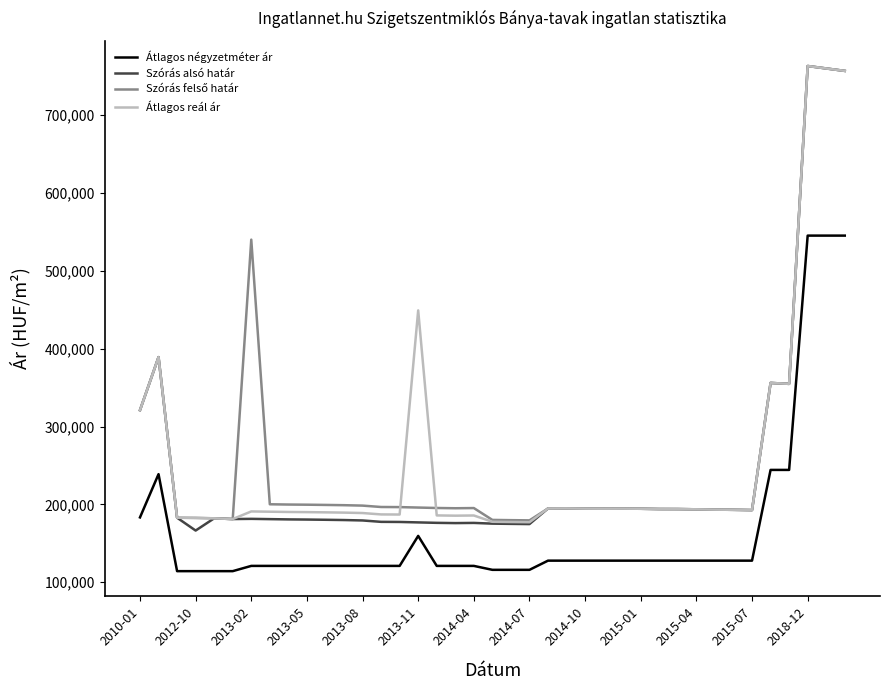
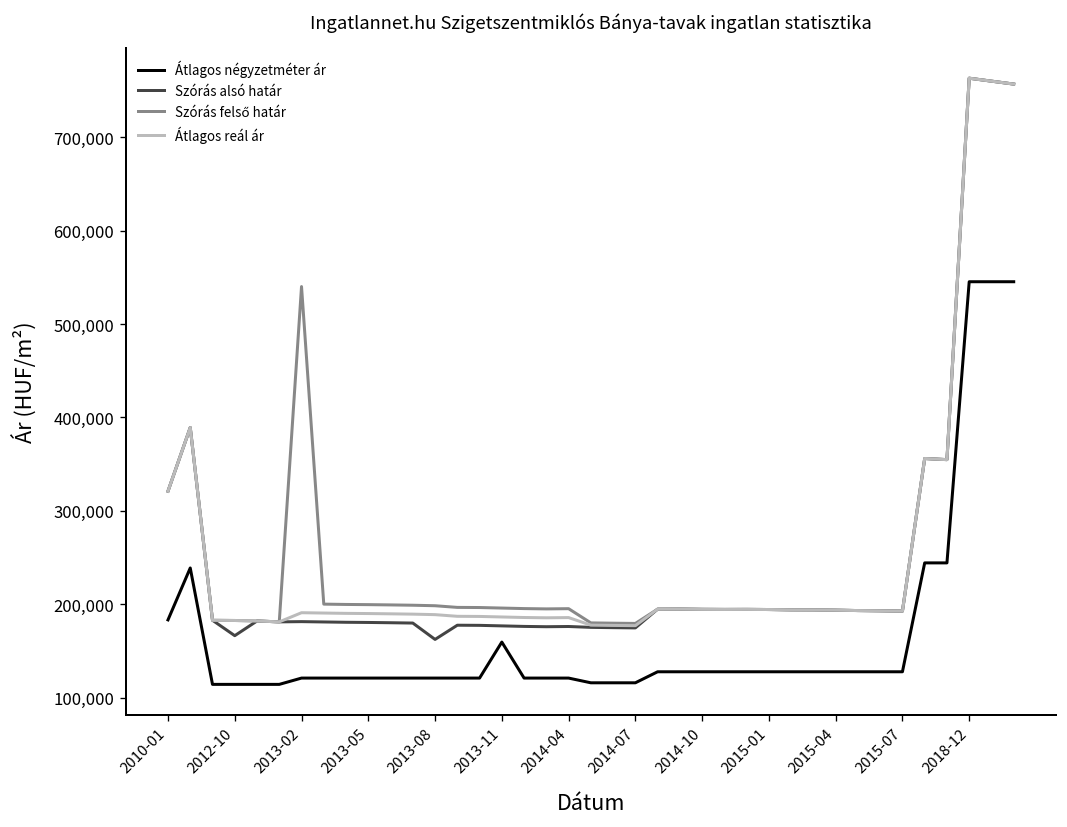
Szórás alsó határ, 2013-08: 180,000 -> 160,000
Átlagos reál ár, 2013-11: 450,000 -> 190,000
